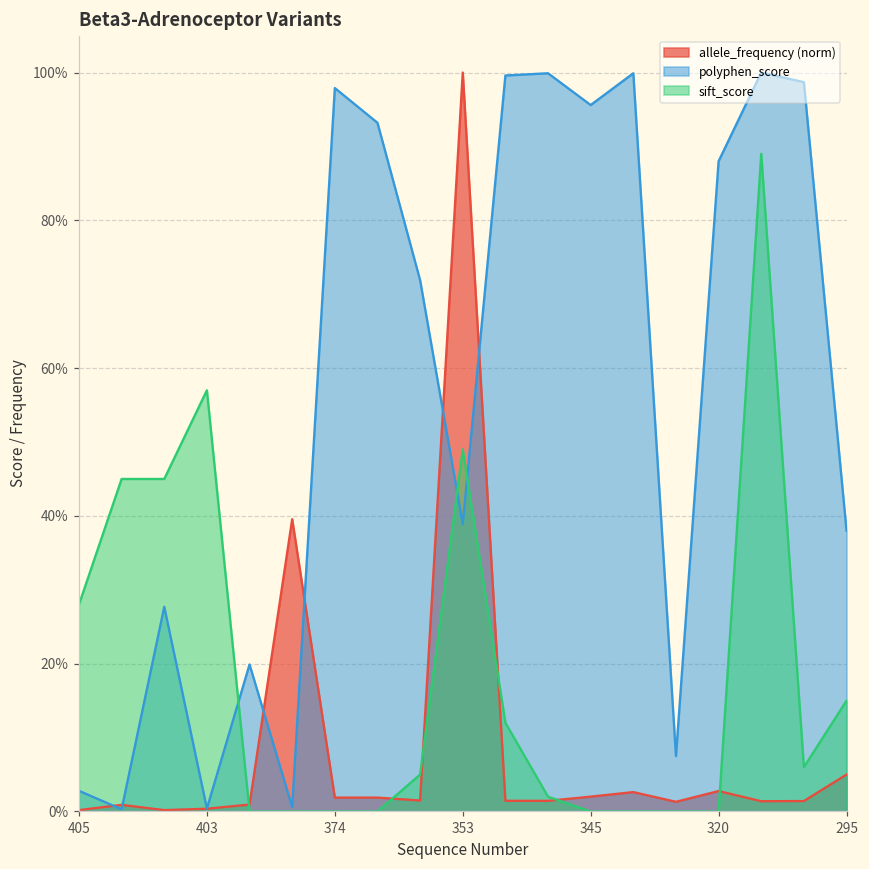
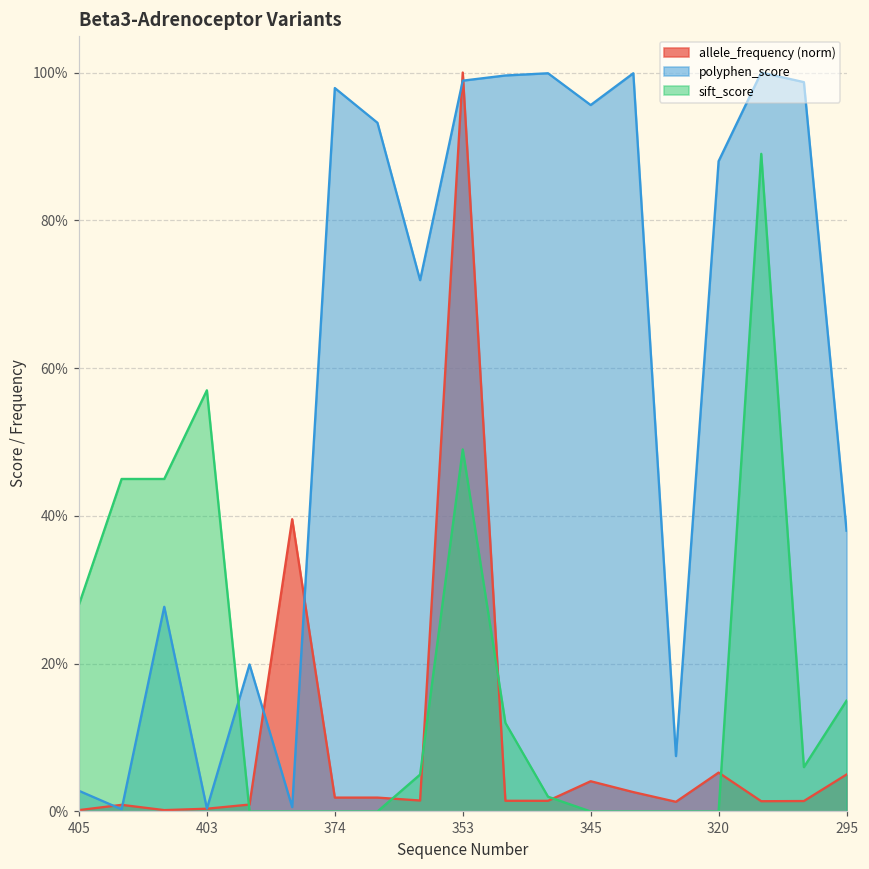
polyphen_score, 353: 39% -> 99%
allele_frequency (norm), 345: 2% -> 4%
allele_frequency (norm), 320: 3% -> 5%
